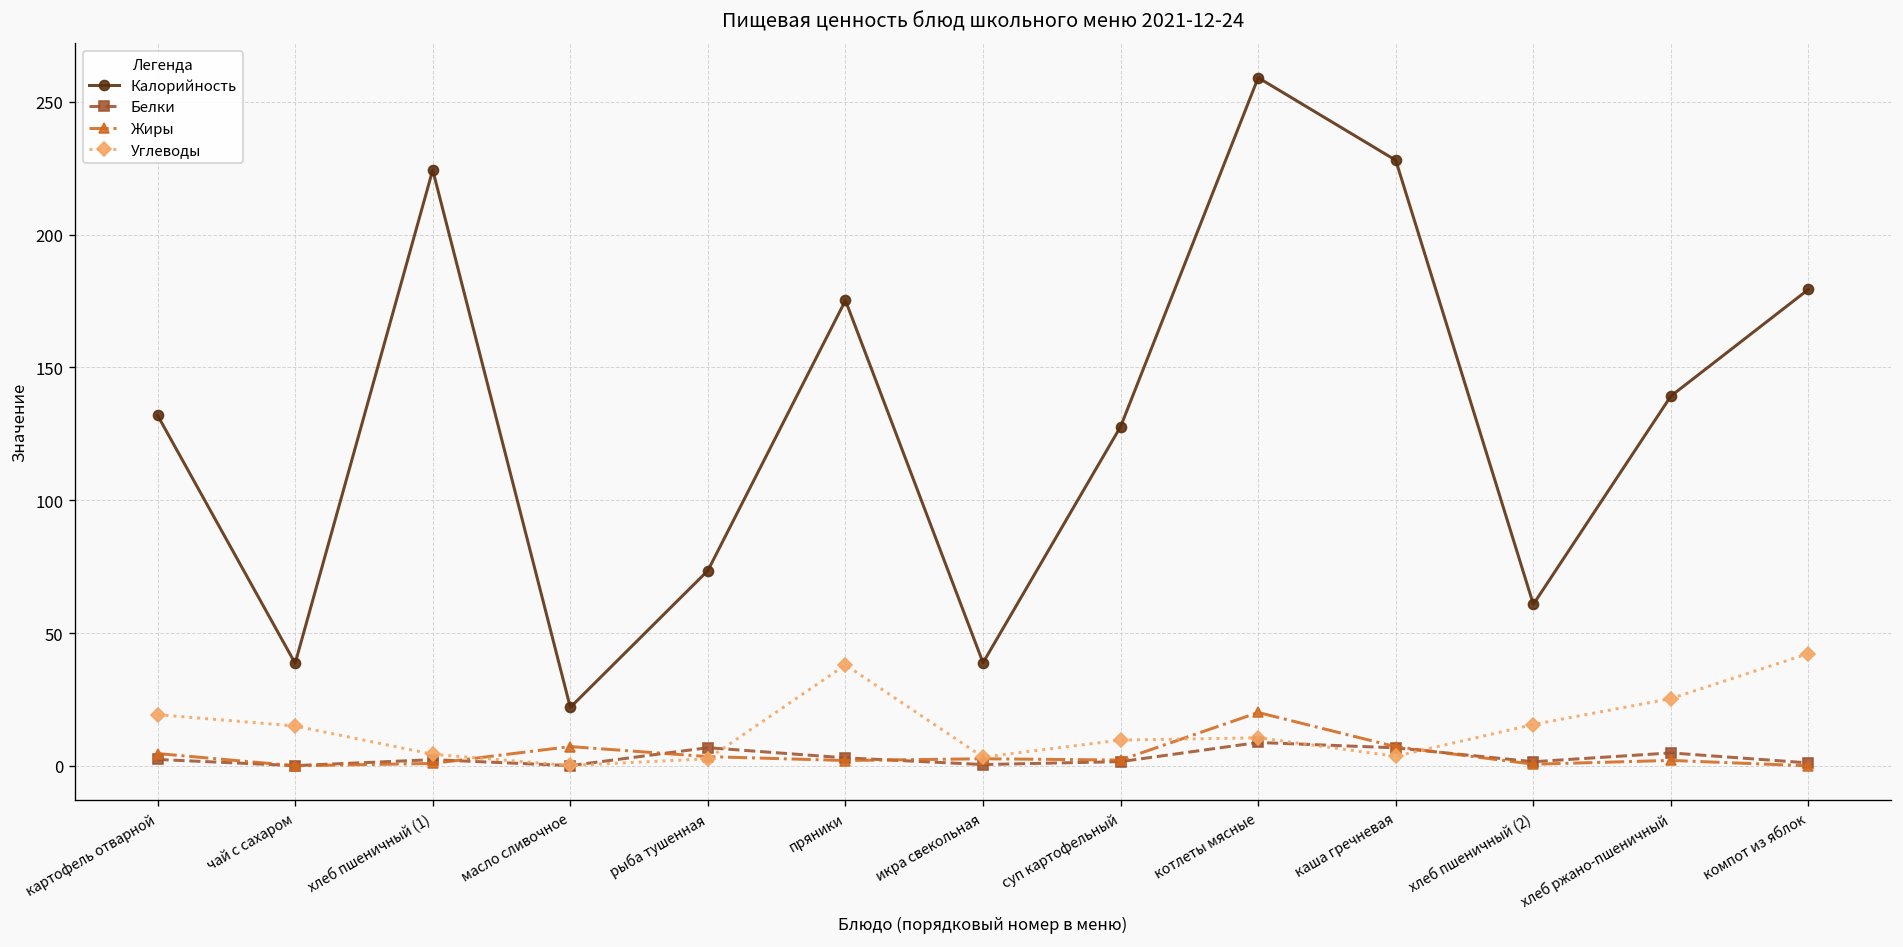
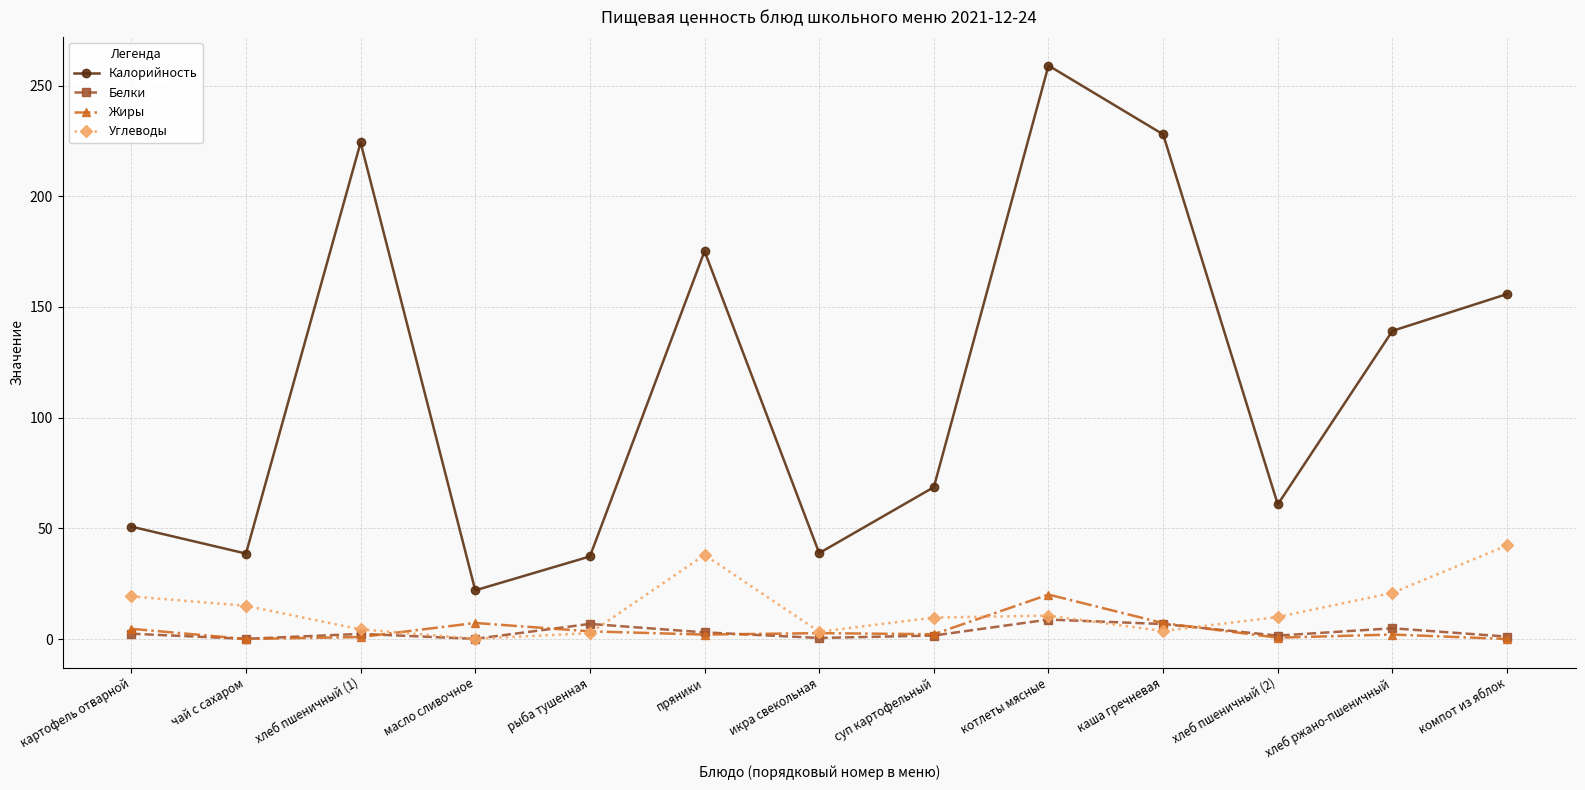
Калорийность, картофель отварной: 132 -> 51
Калорийность, рыба тушенная: 74 -> 37
Калорийность, суп картофельный: 128 -> 69
Углеводы, хлеб пшеничный (2): 16 -> 10
Углеводы, хлеб ржано-пшеничный: 25 -> 21
Калорийность, компот из яблок: 179 -> 156
